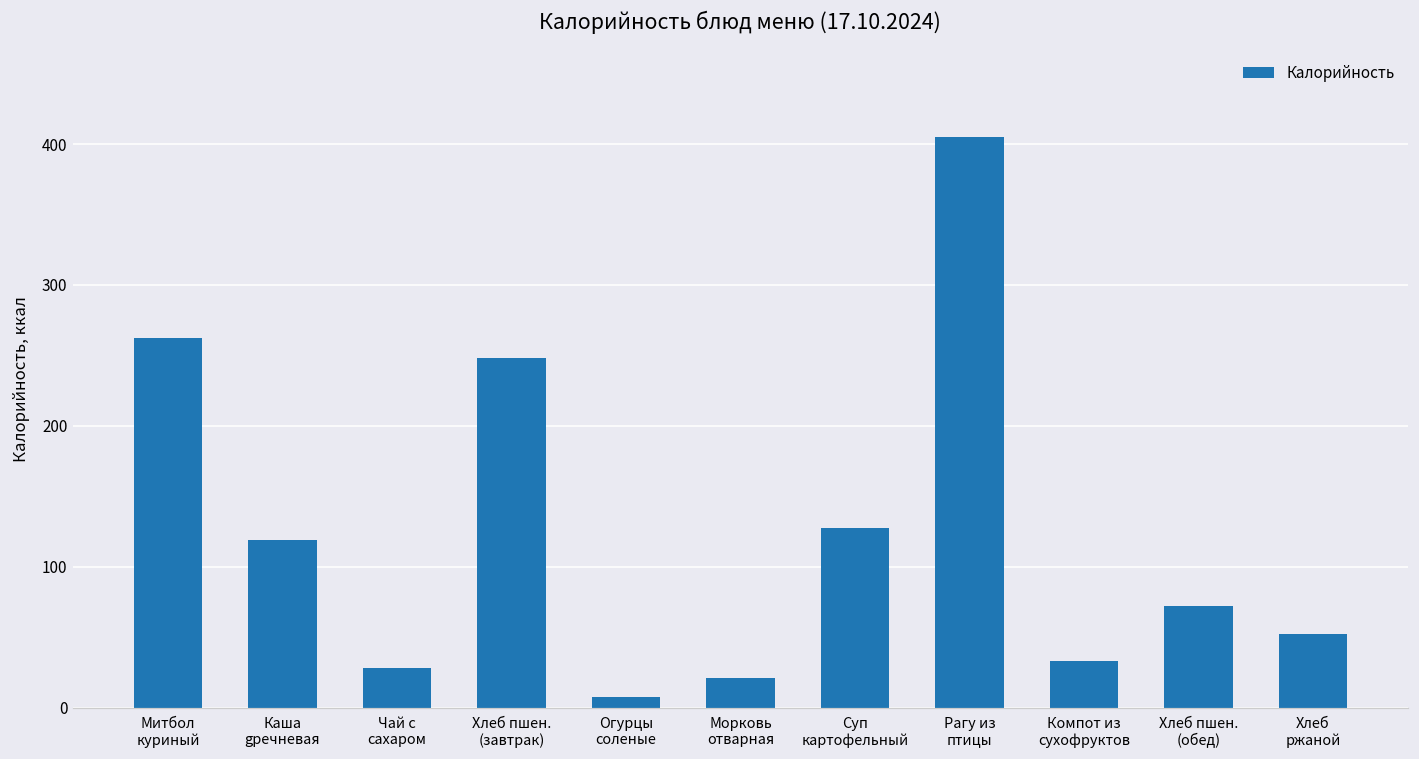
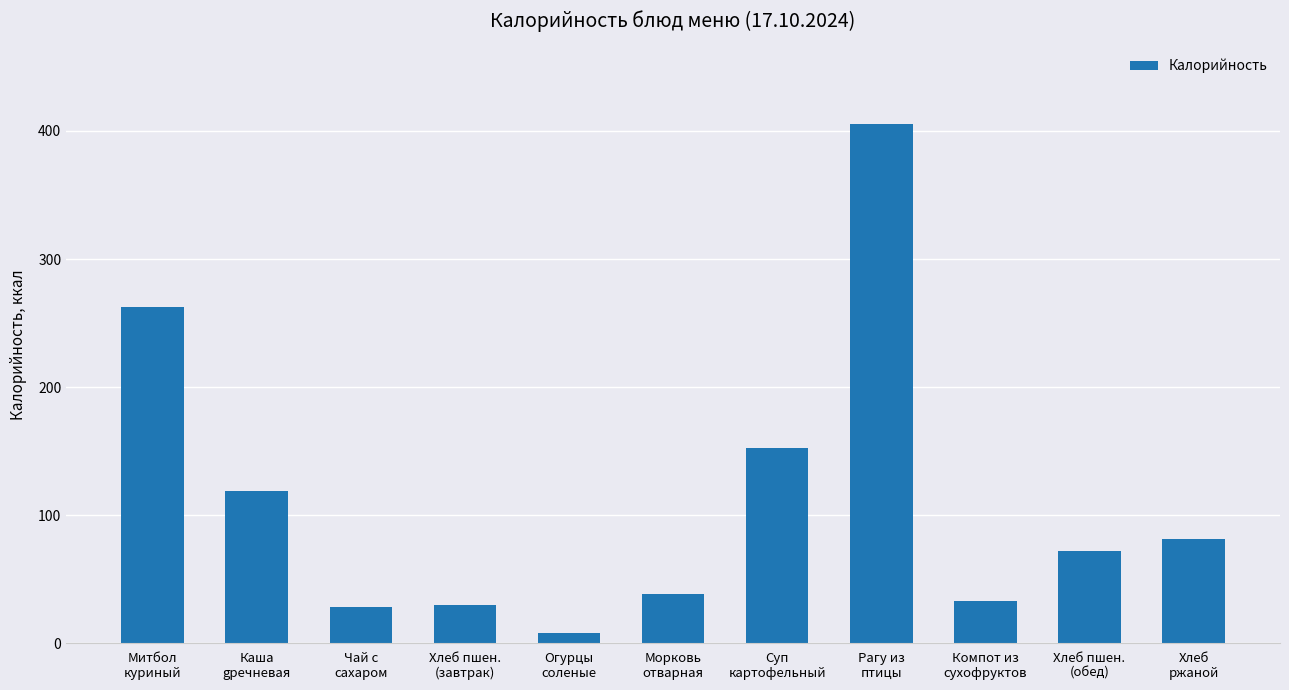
Хлеб пшен. (завтрак): 248 -> 30
Морковь отварная: 21 -> 39
Суп картофельный: 128 -> 152
Хлеб ржаной: 52 -> 81
